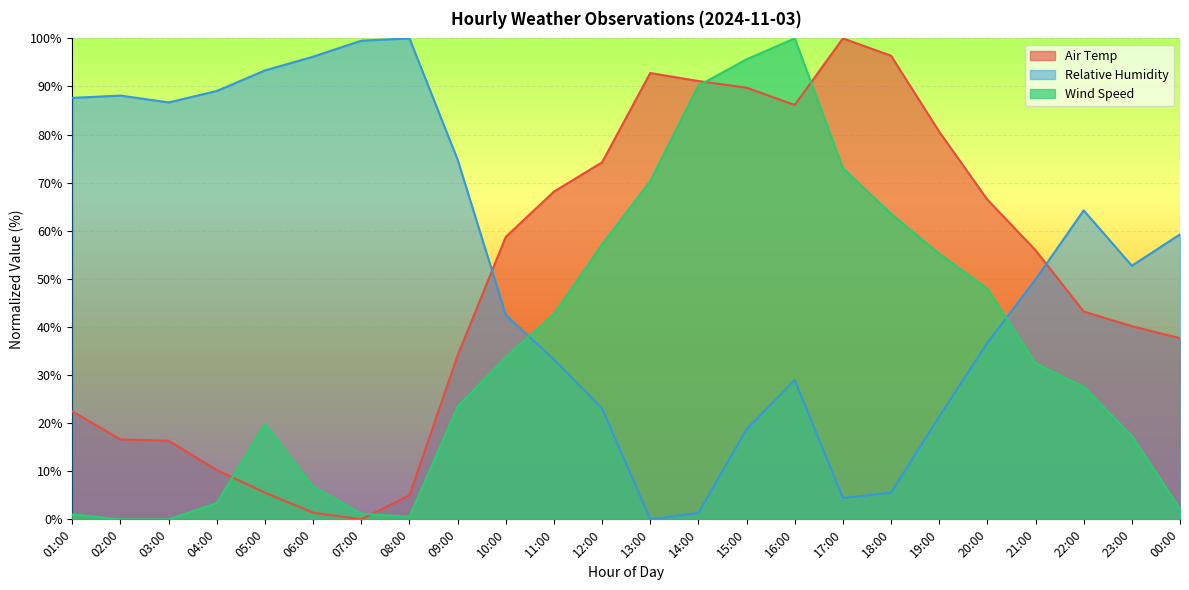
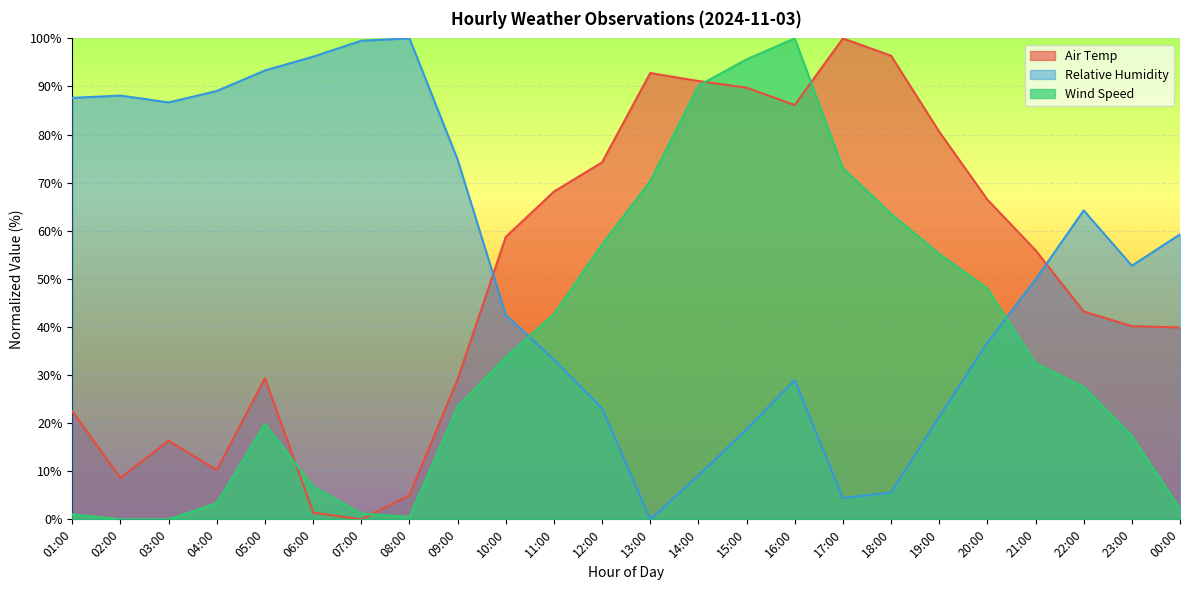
Air Temp, 02:00: 17% -> 9%
Air Temp, 05:00: 6% -> 29%
Air Temp, 09:00: 34% -> 29%
Relative Humidity, 14:00: 1% -> 9%
Air Temp, 00:00: 38% -> 40%
